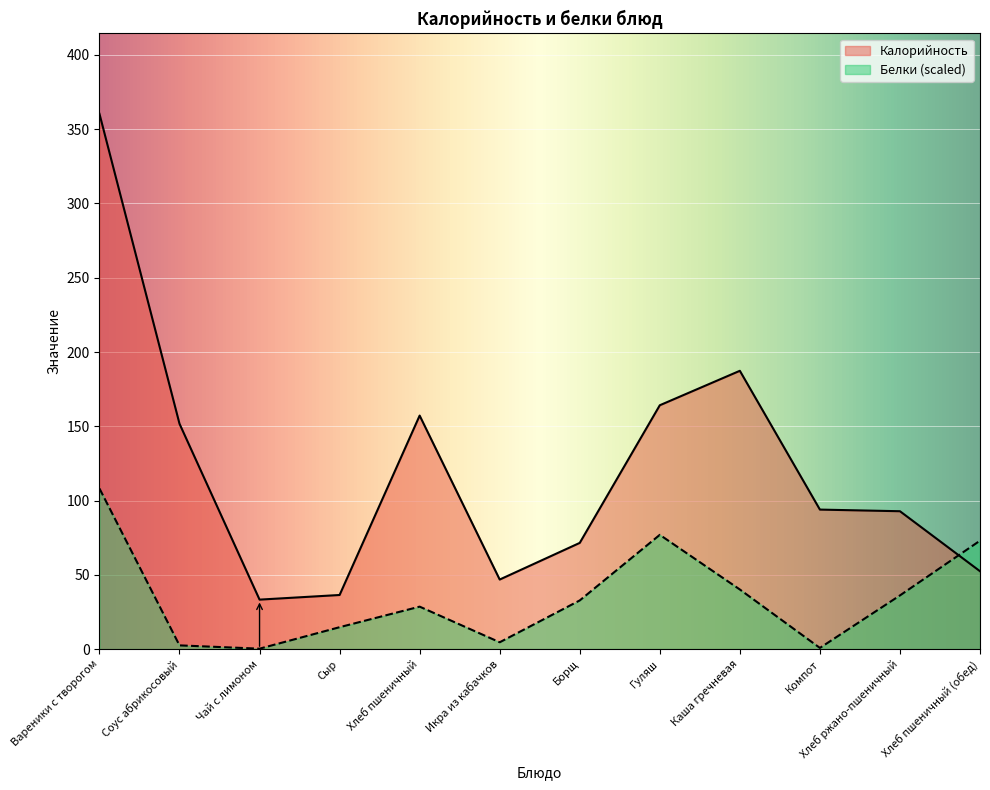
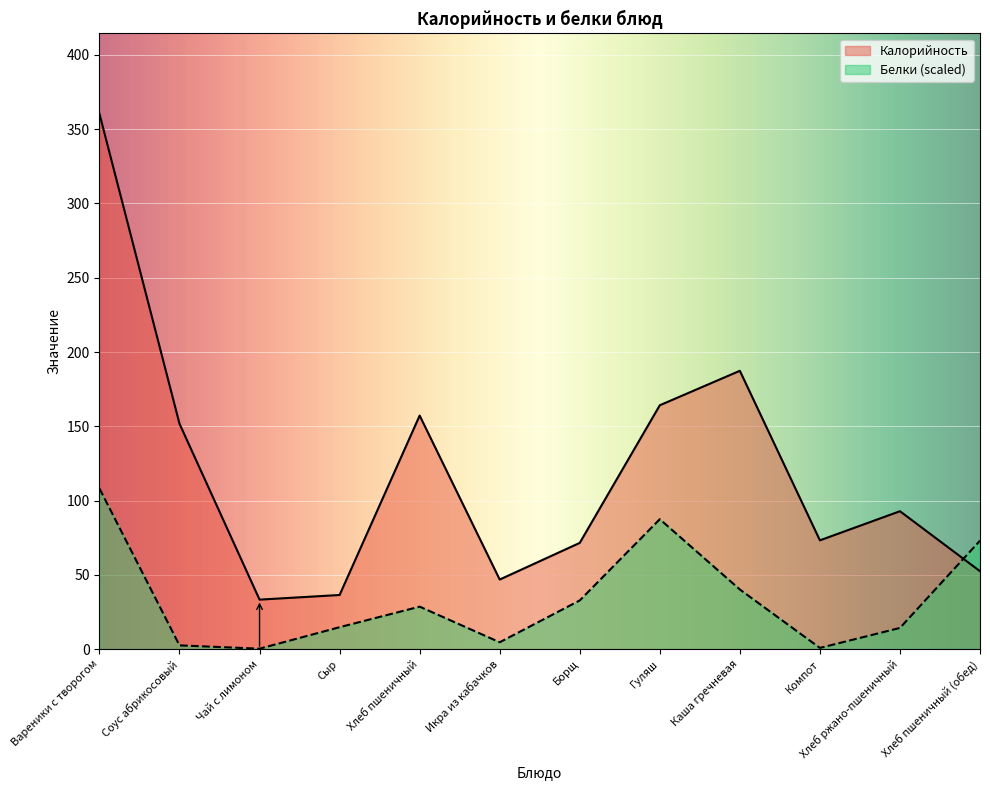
Белки (scaled), Гуляш: 77 -> 87
Калорийность, Компот: 94 -> 73
Белки (scaled), Хлеб ржано-пшеничный: 36 -> 14
